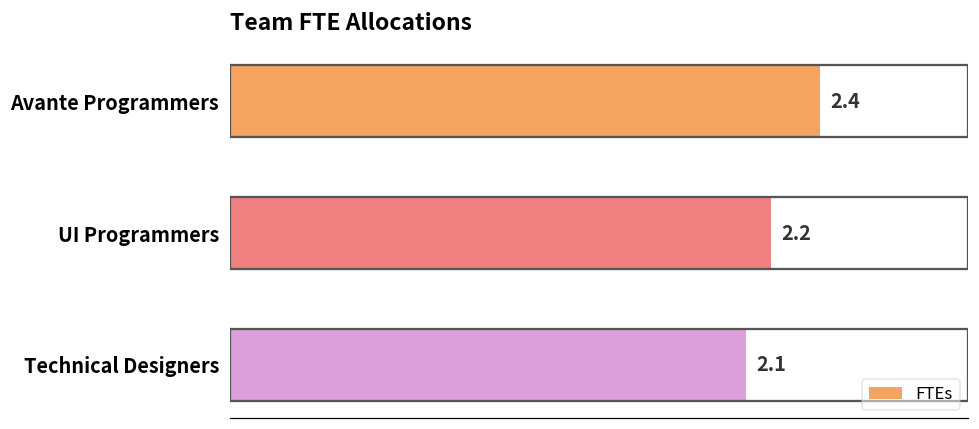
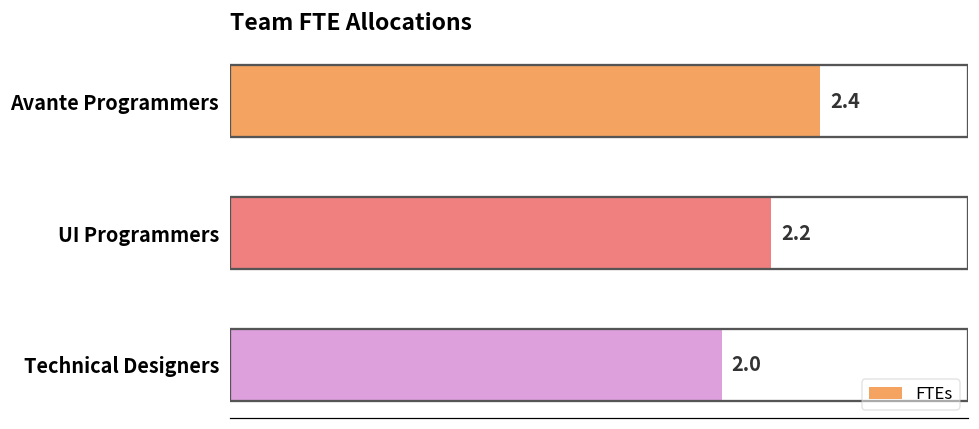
Technical Designers: 2.1 -> 2.0
